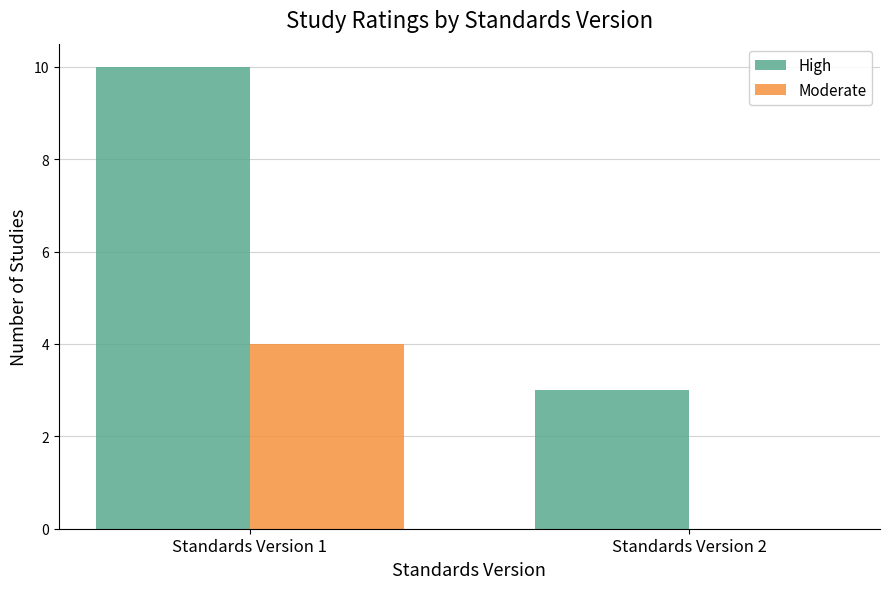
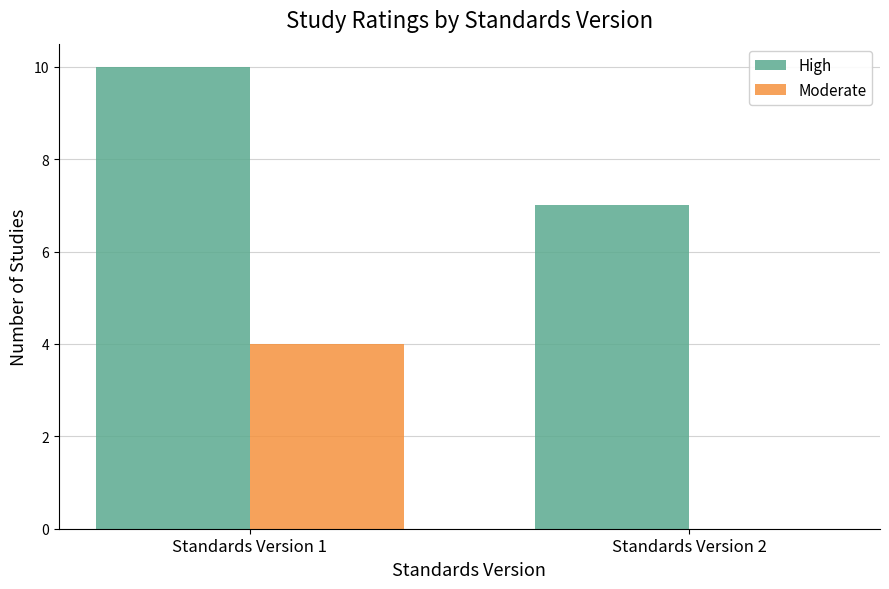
High, Standards Version 2: 3 -> 7
